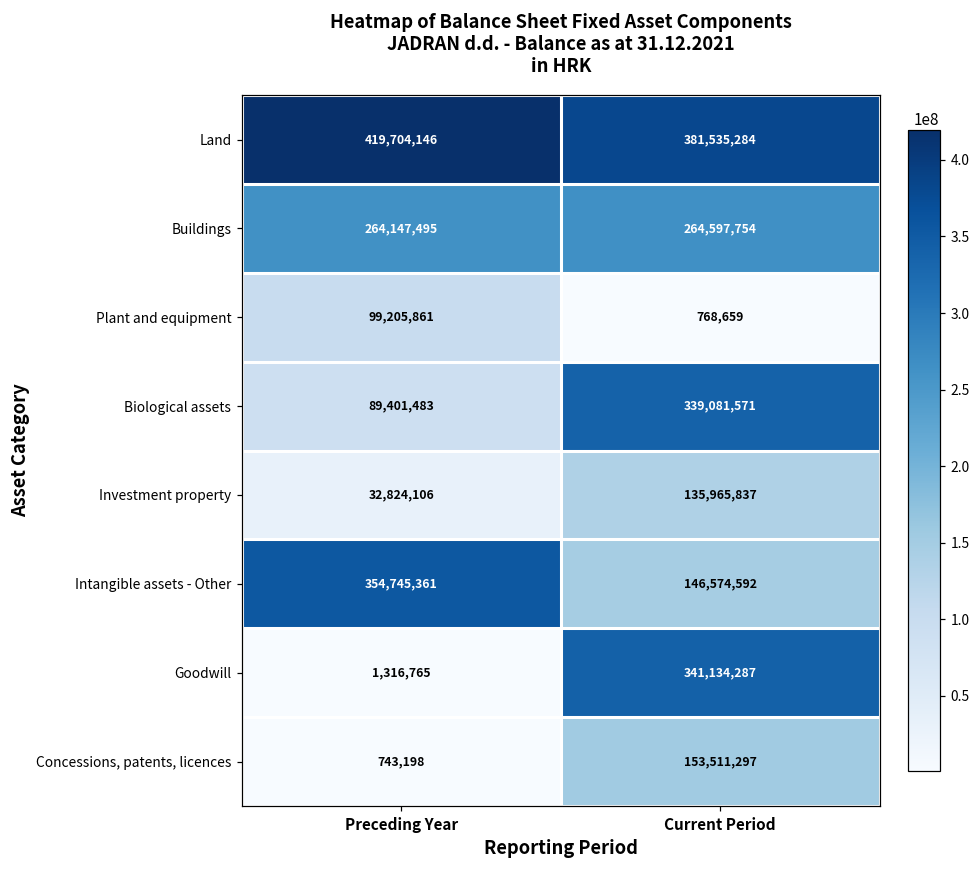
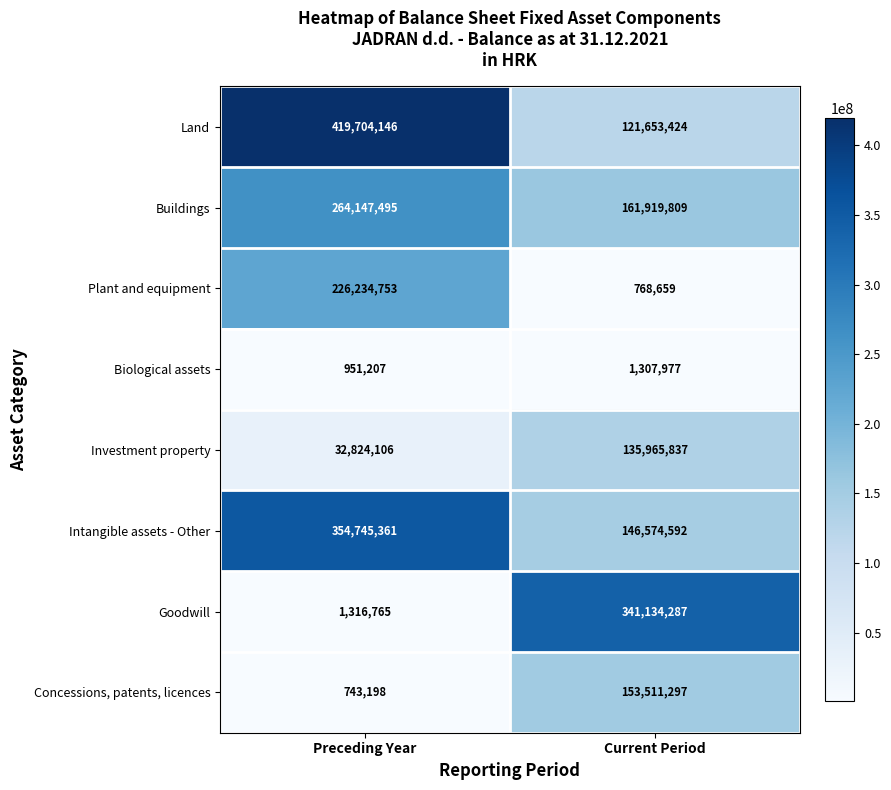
Land, Current Period: 381,535,284 -> 121,653,424
Buildings, Current Period: 264,597,754 -> 161,919,809
Plant and equipment, Preceding Year: 99,205,861 -> 226,234,753
Biological assets, Preceding Year: 89,401,483 -> 951,207
Biological assets, Current Period: 339,081,571 -> 1,307,977
